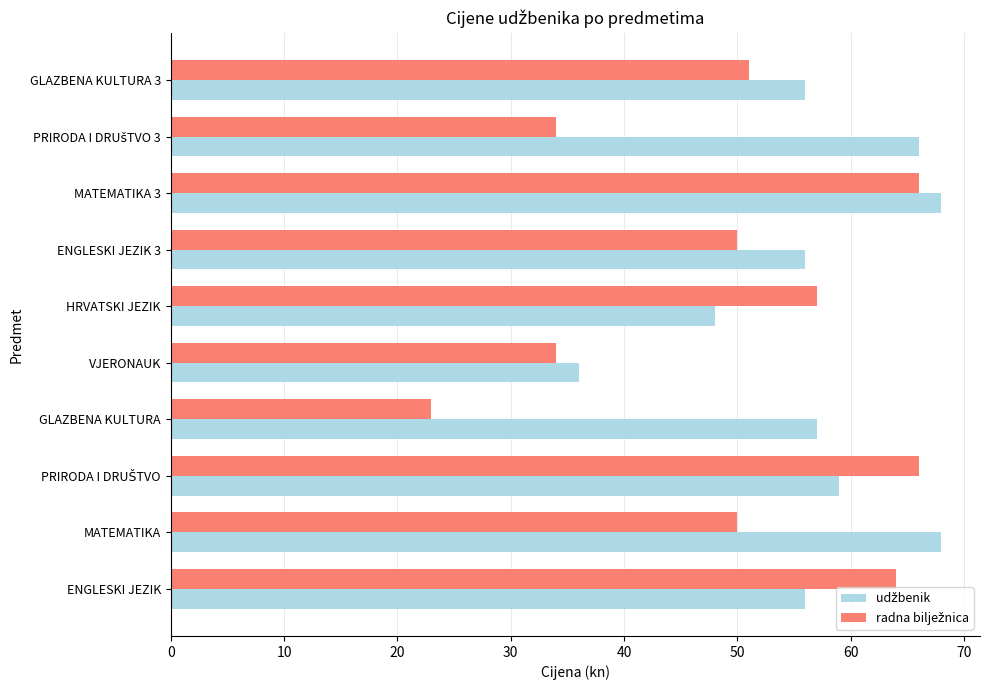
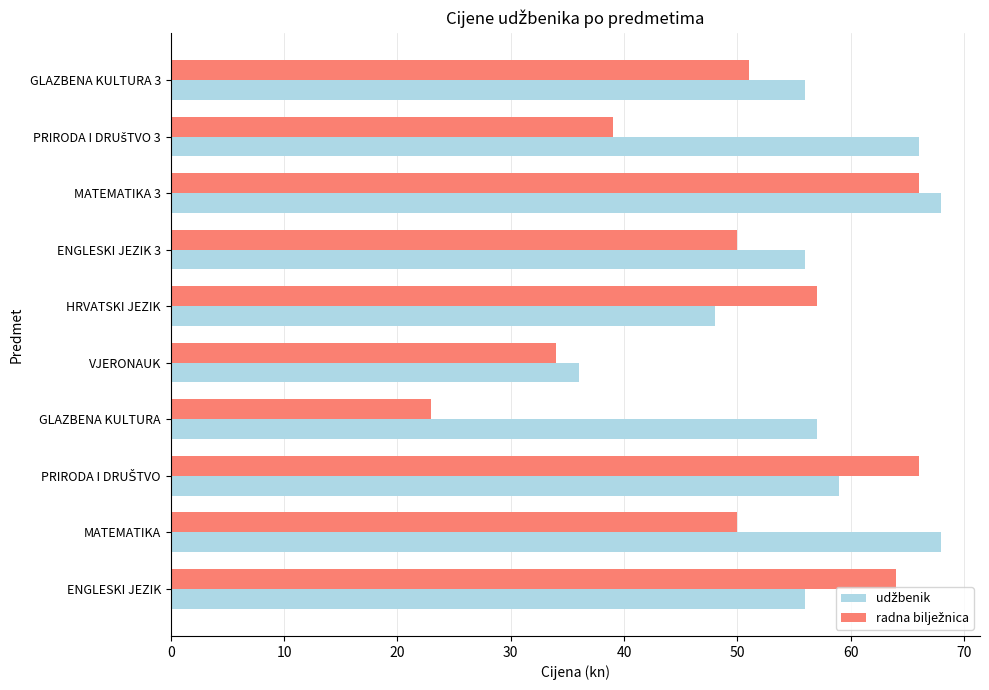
radna bilježnica, PRIRODA I DRUšTVO 3: 34 -> 39
